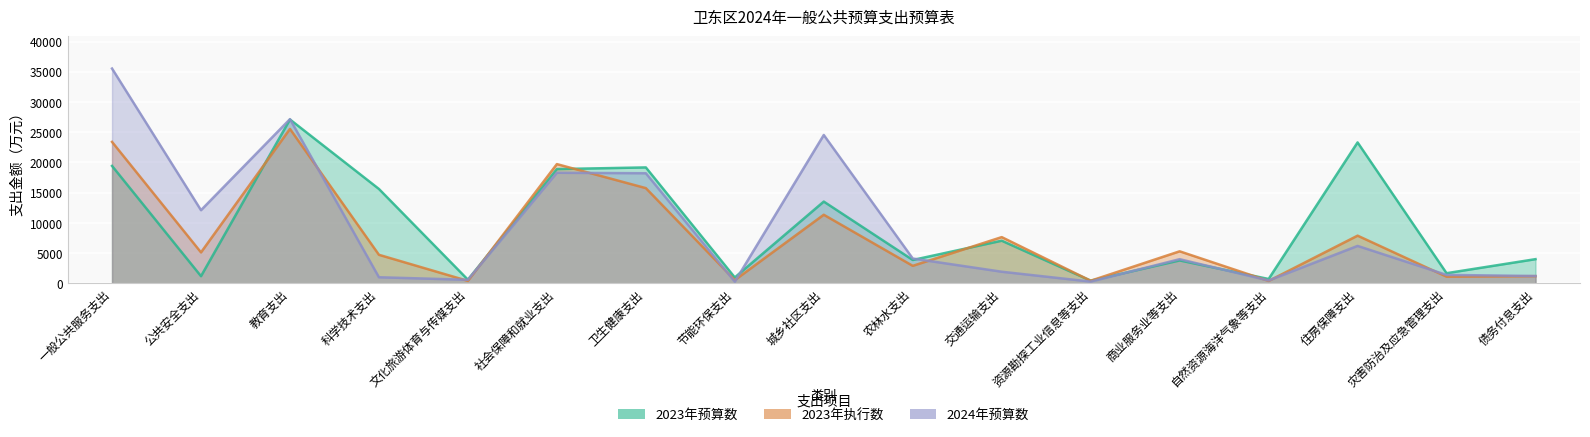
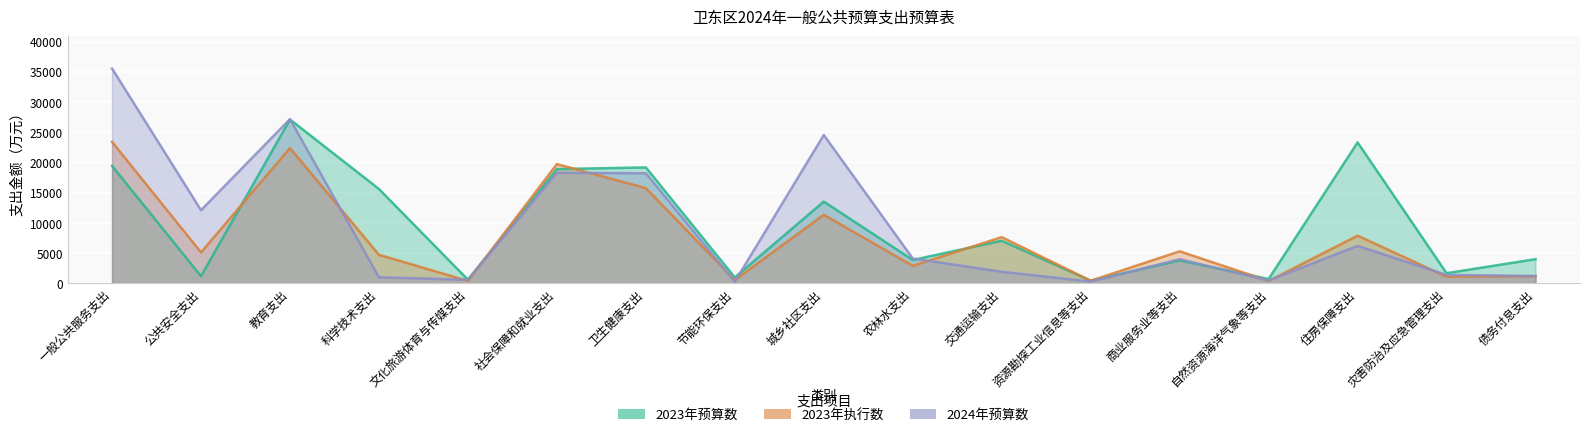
2023年执行数, 教育支出: 26000 -> 22000
